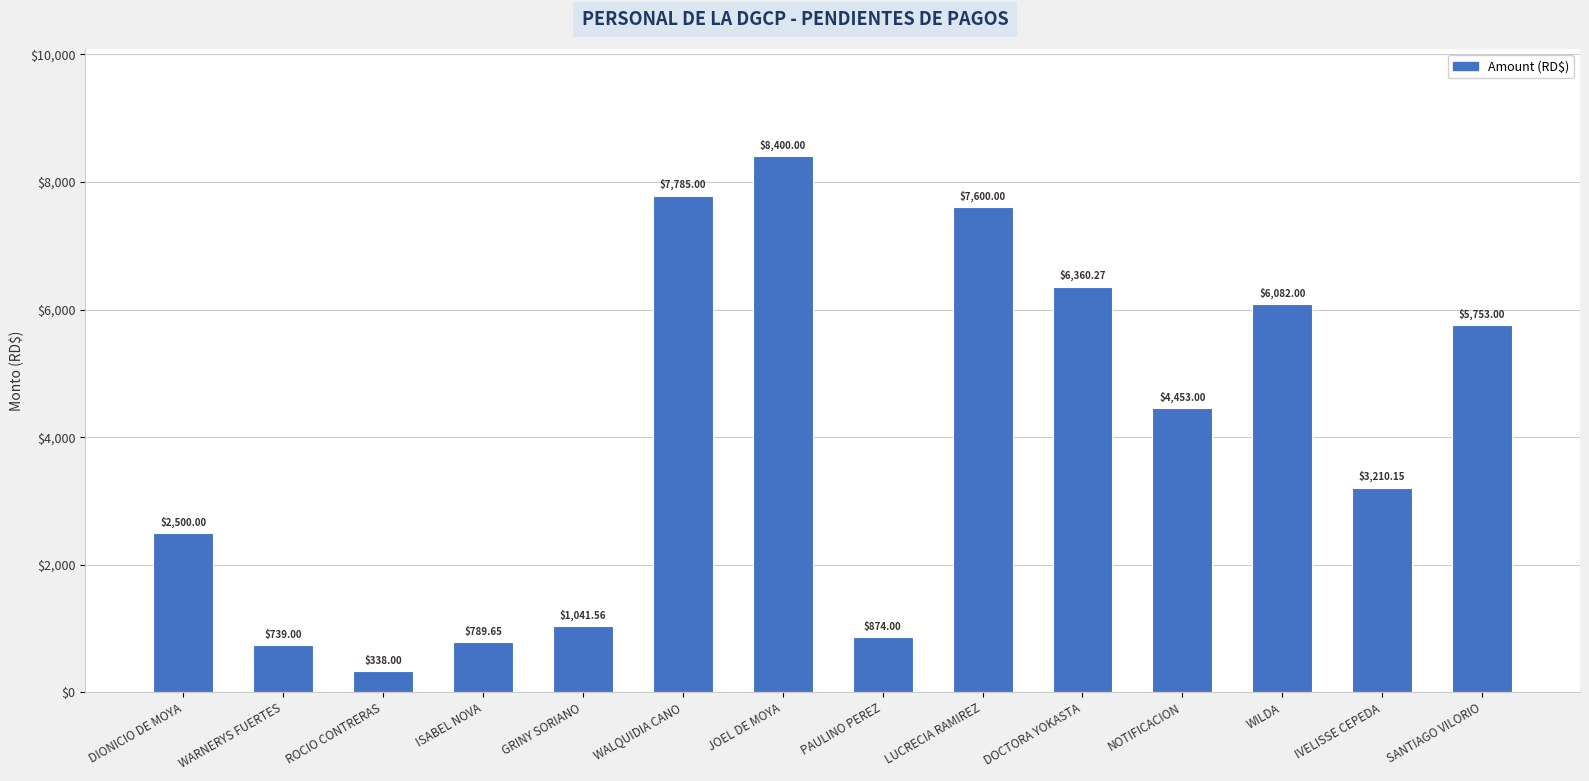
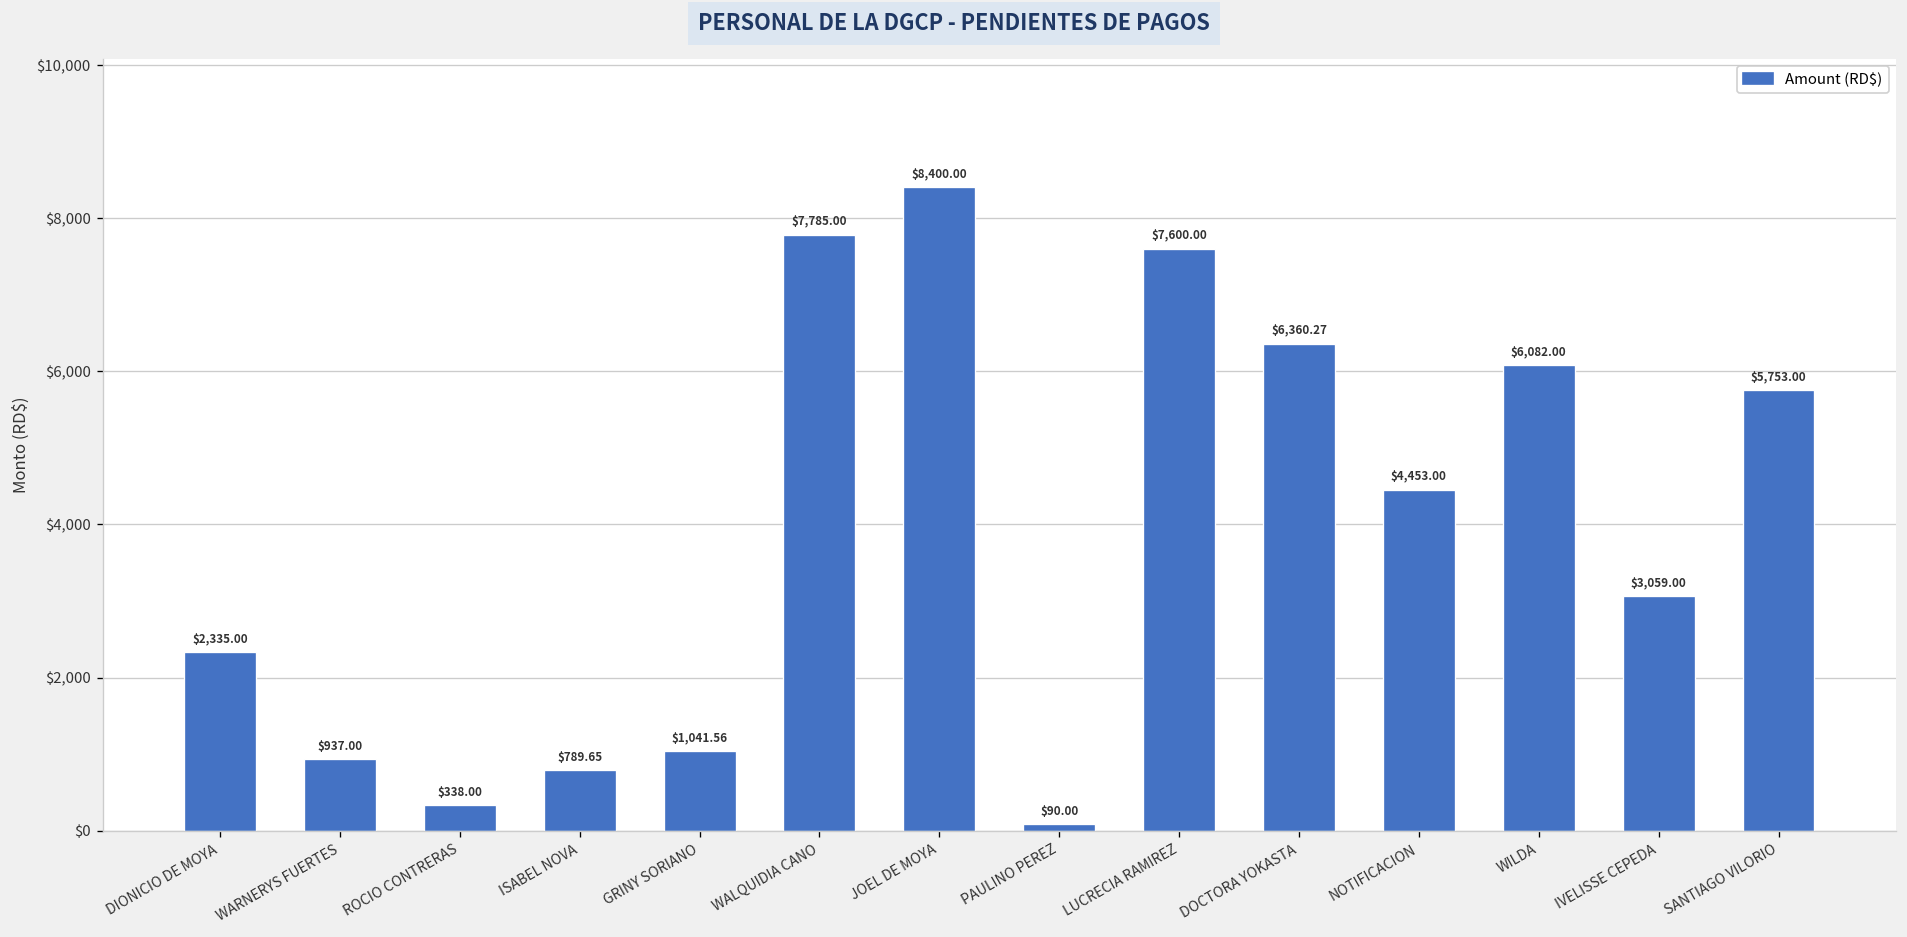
DIONICIO DE MOYA: $2,500.00 -> $2,335.00
WARNERYS FUERTES: $739.00 -> $937.00
PAULINO PEREZ: $874.00 -> $90.00
IVELISSE CEPEDA: $3,210.15 -> $3,059.00
